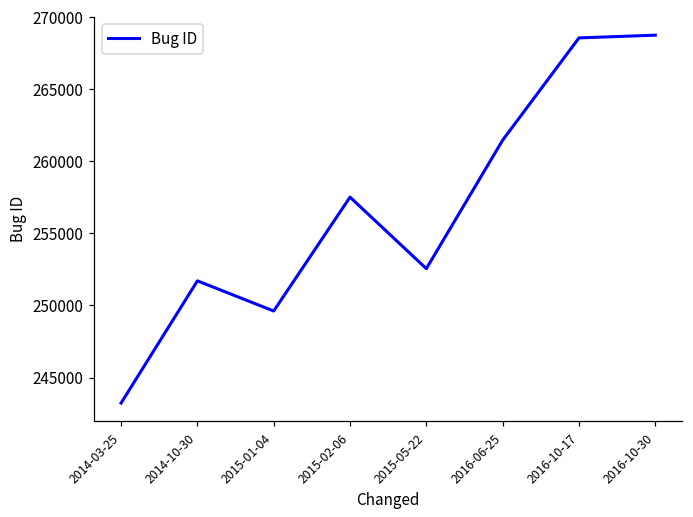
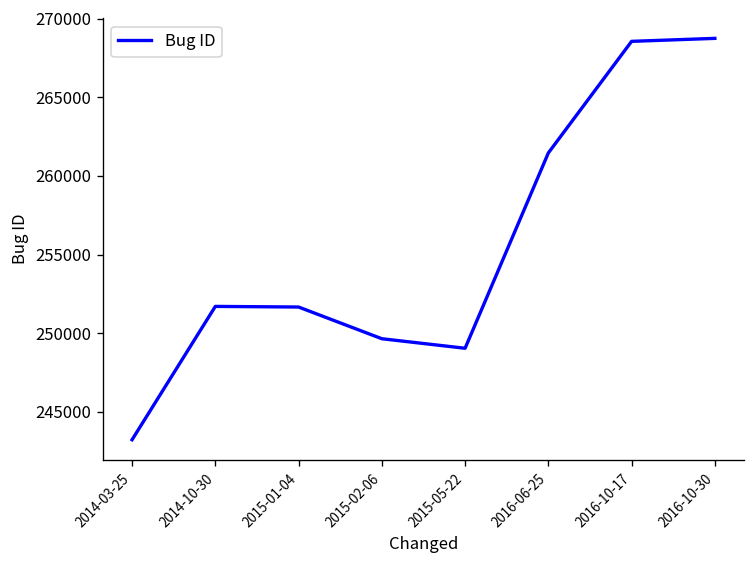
2015-01-04: 249600 -> 251700
2015-02-06: 257500 -> 249700
2015-05-22: 252600 -> 249000
